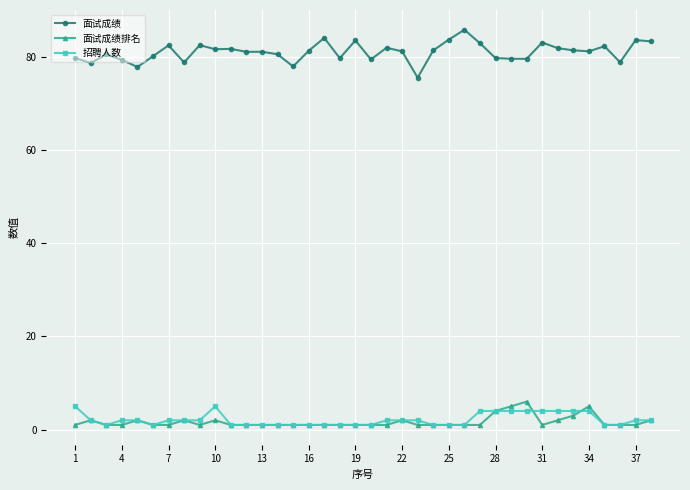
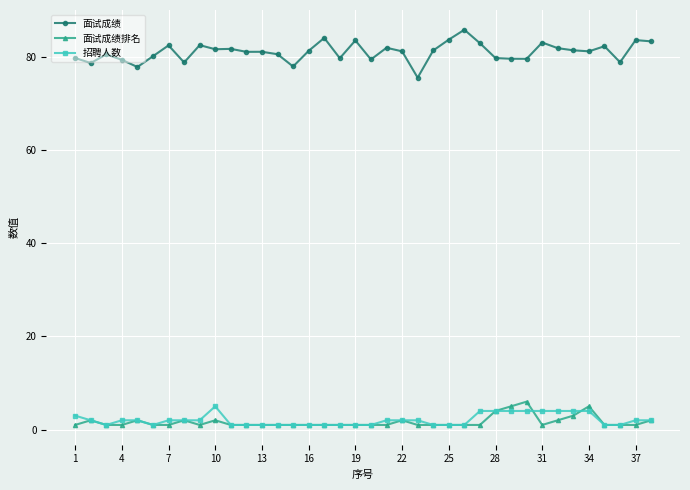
招聘人数, 1: 5 -> 3
